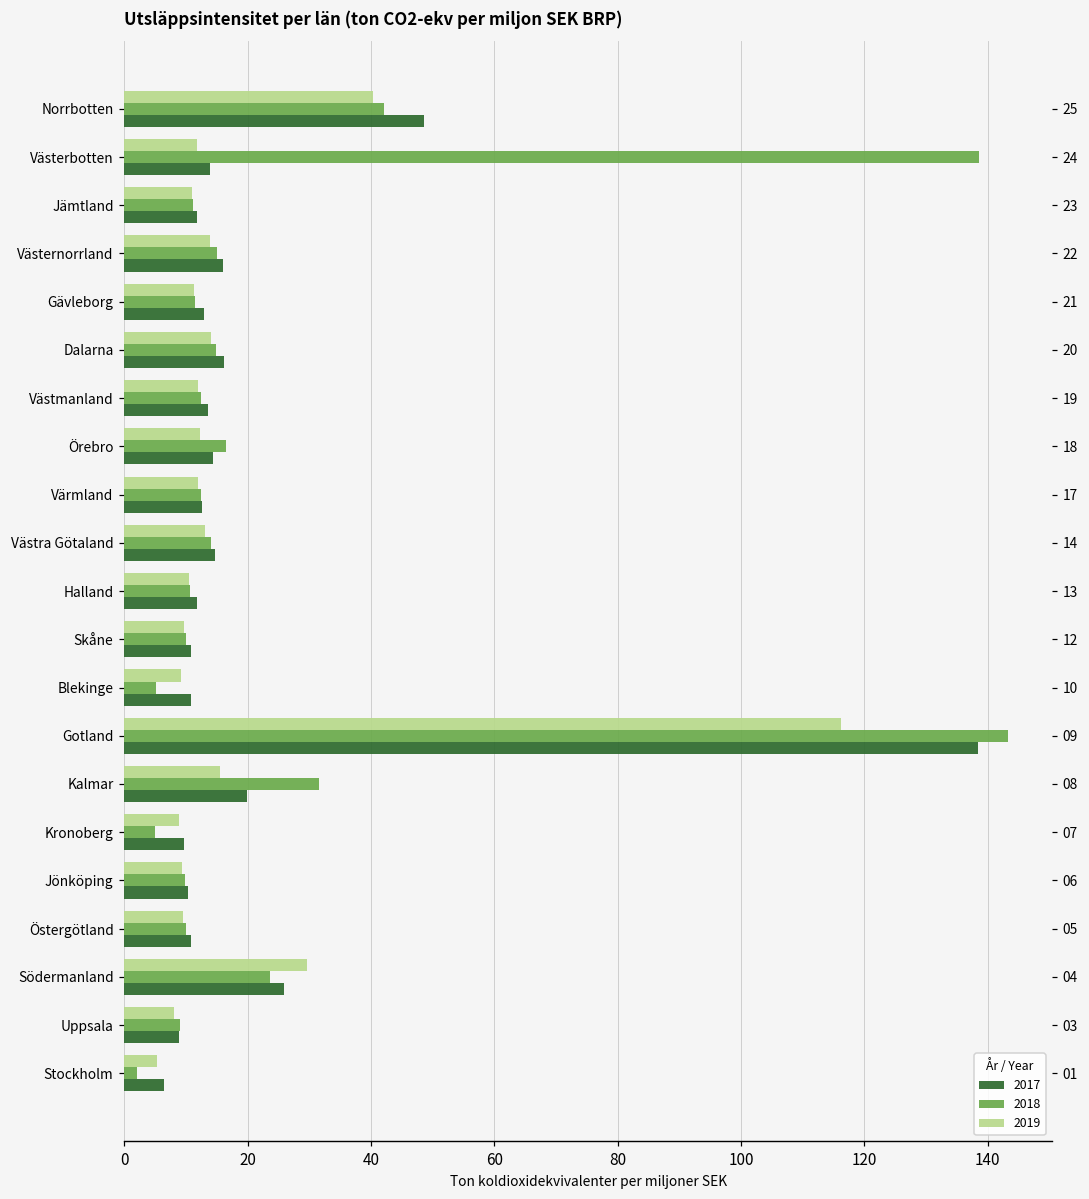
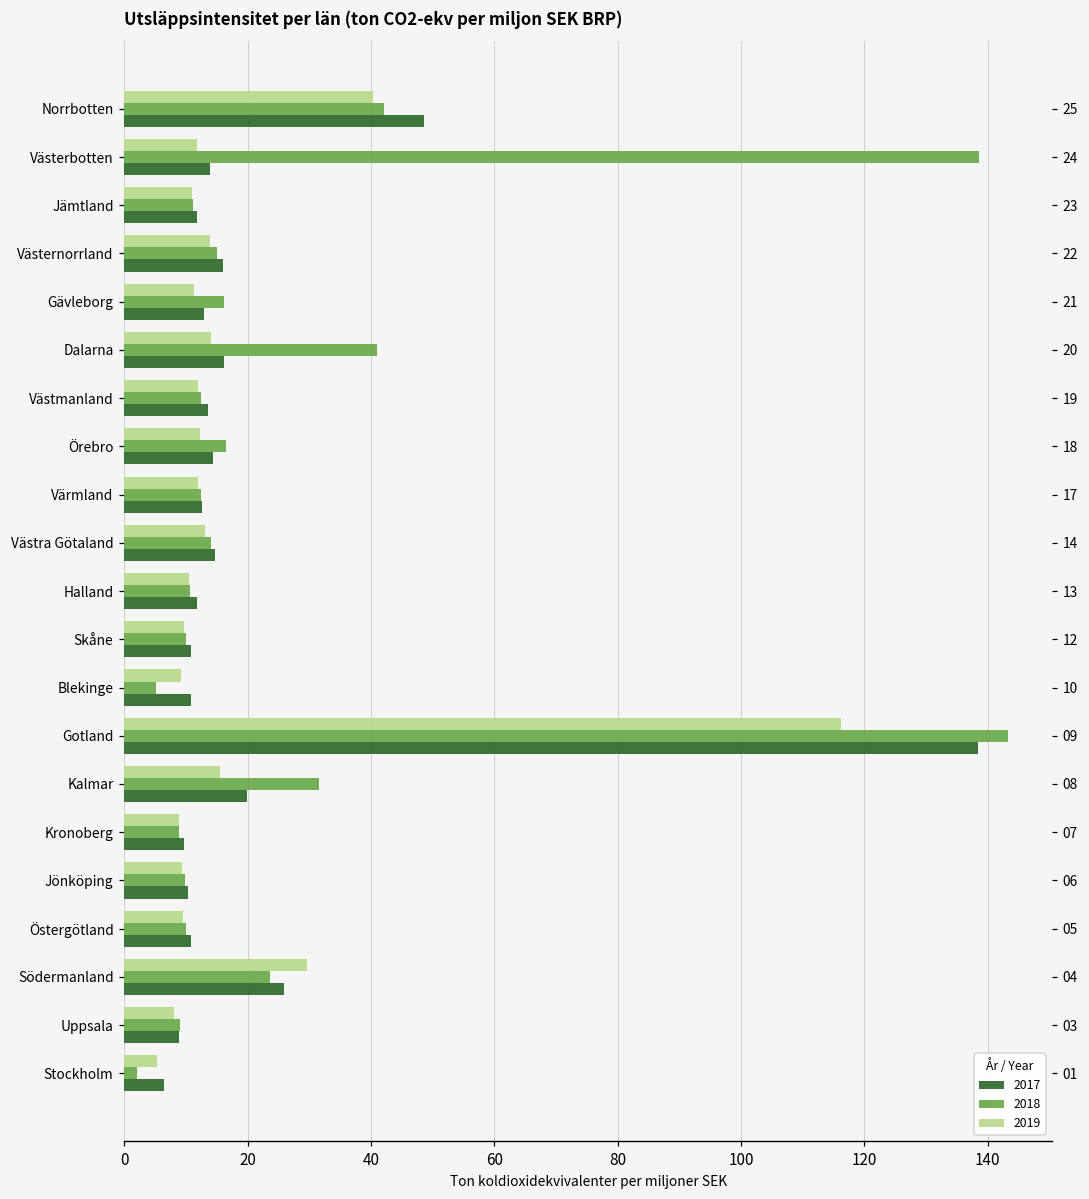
2018, Gävleborg: 11 -> 16
2018, Dalarna: 15 -> 41
2018, Kronoberg: 5 -> 9
